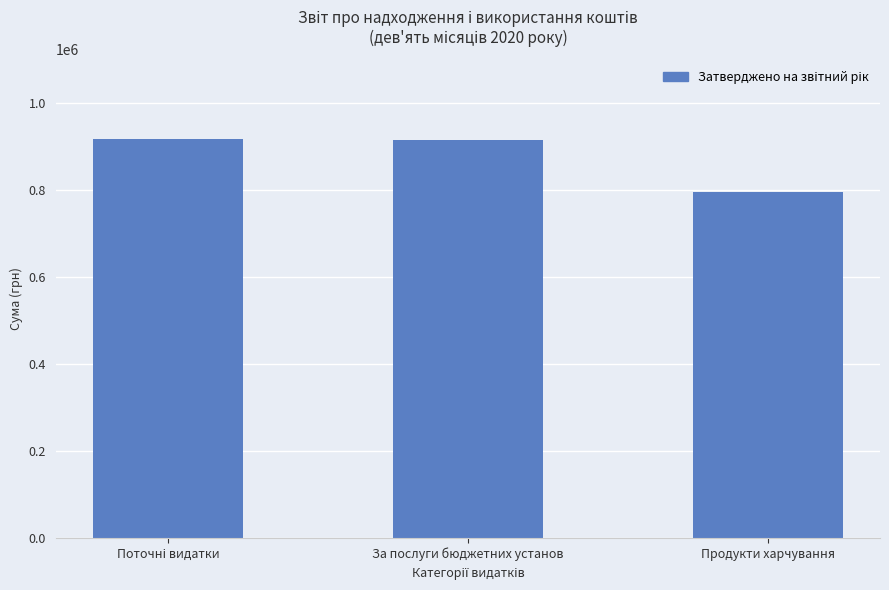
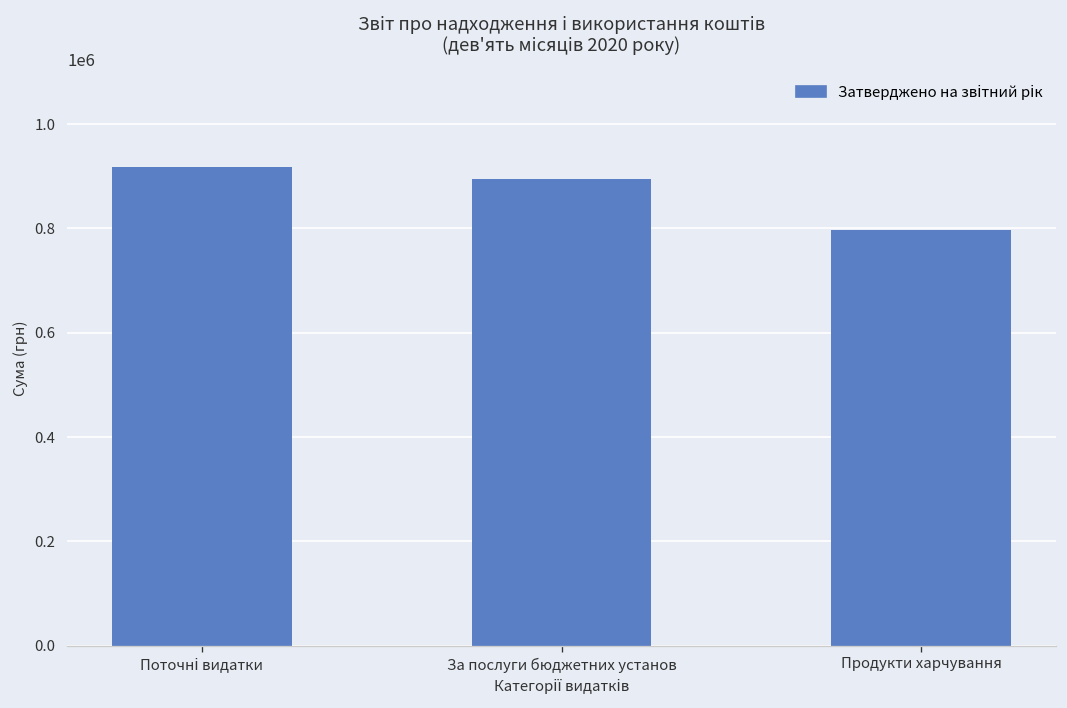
За послуги бюджетних установ: 910000 -> 900000
